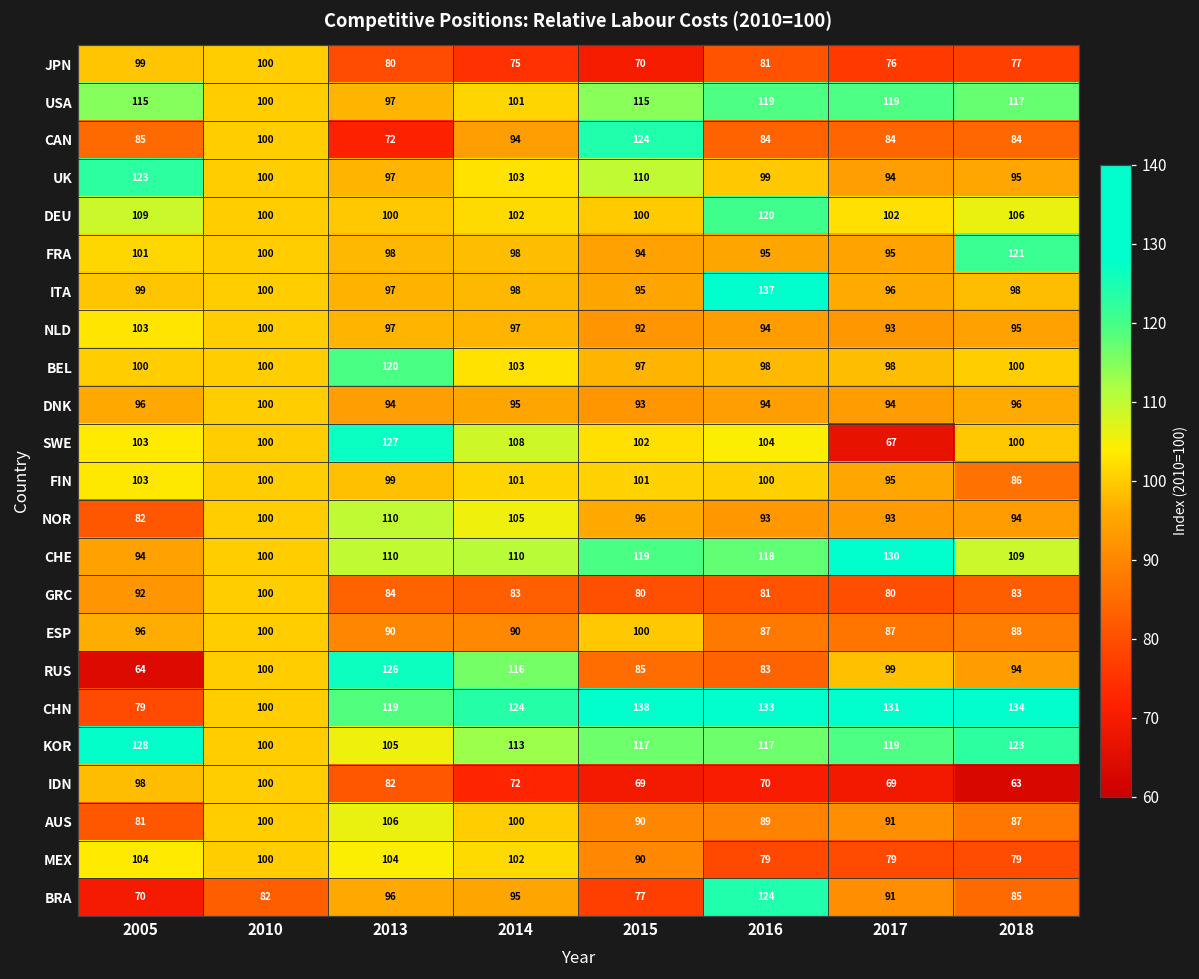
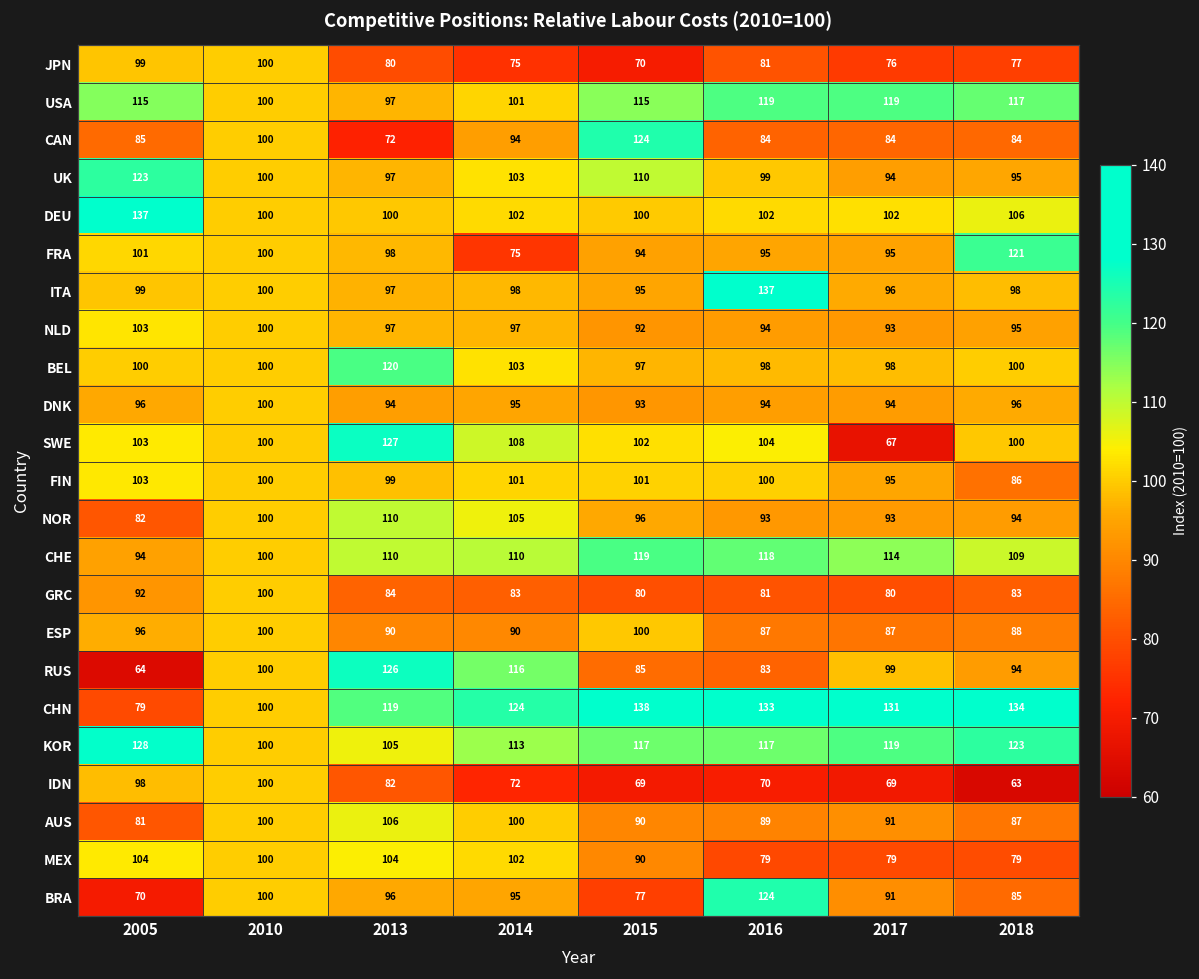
DEU, 2005: 109 -> 137
DEU, 2016: 120 -> 102
FRA, 2014: 98 -> 75
CHE, 2017: 130 -> 114
BRA, 2010: 82 -> 100
